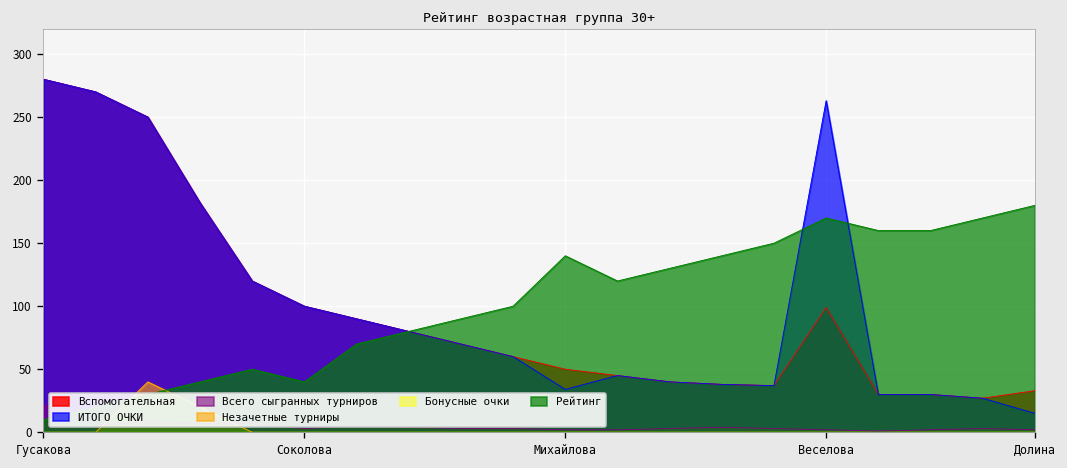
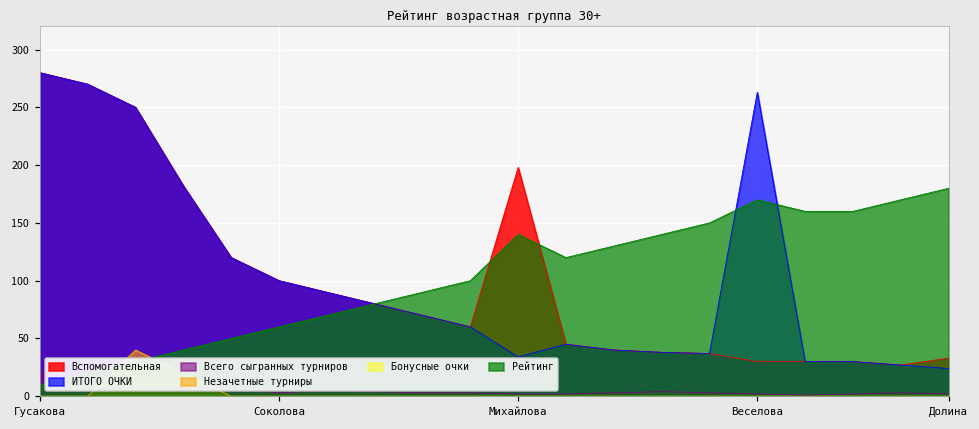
Рейтинг, Соколова: 40 -> 60
Вспомогательная, Михайлова: 50 -> 198
Вспомогательная, Веселова: 99 -> 30
ИТОГО ОЧКИ, Долина: 15 -> 24
